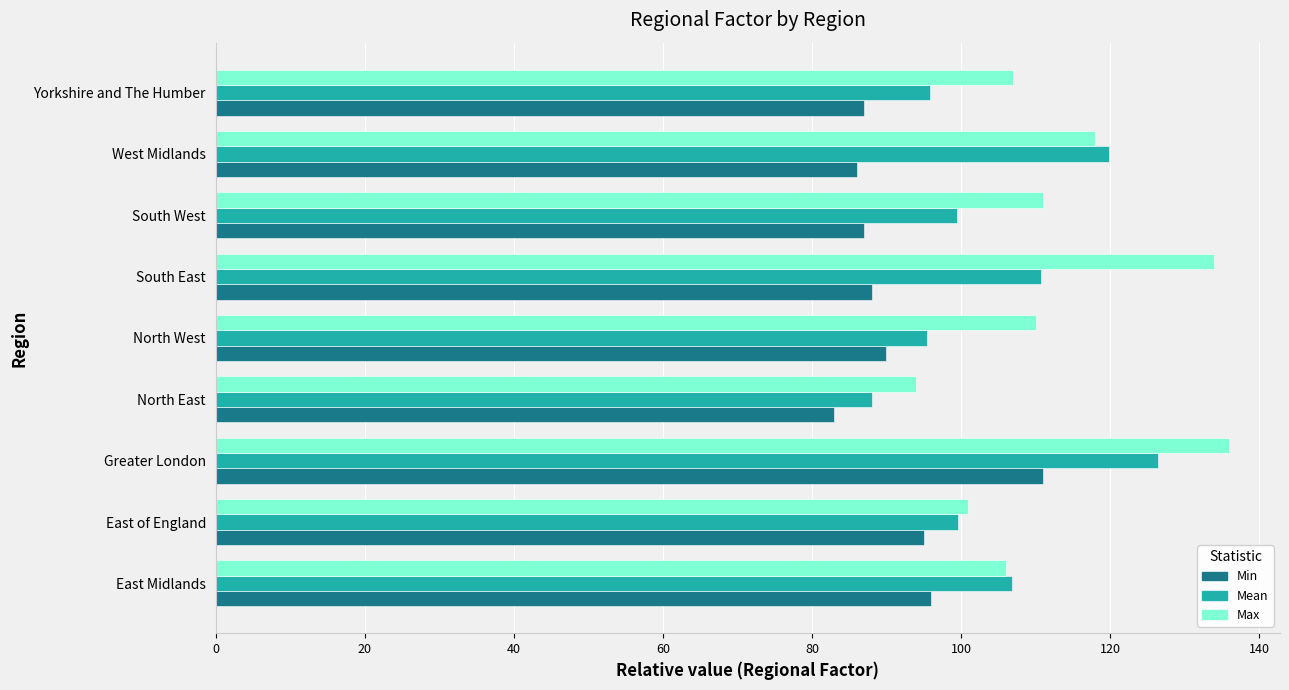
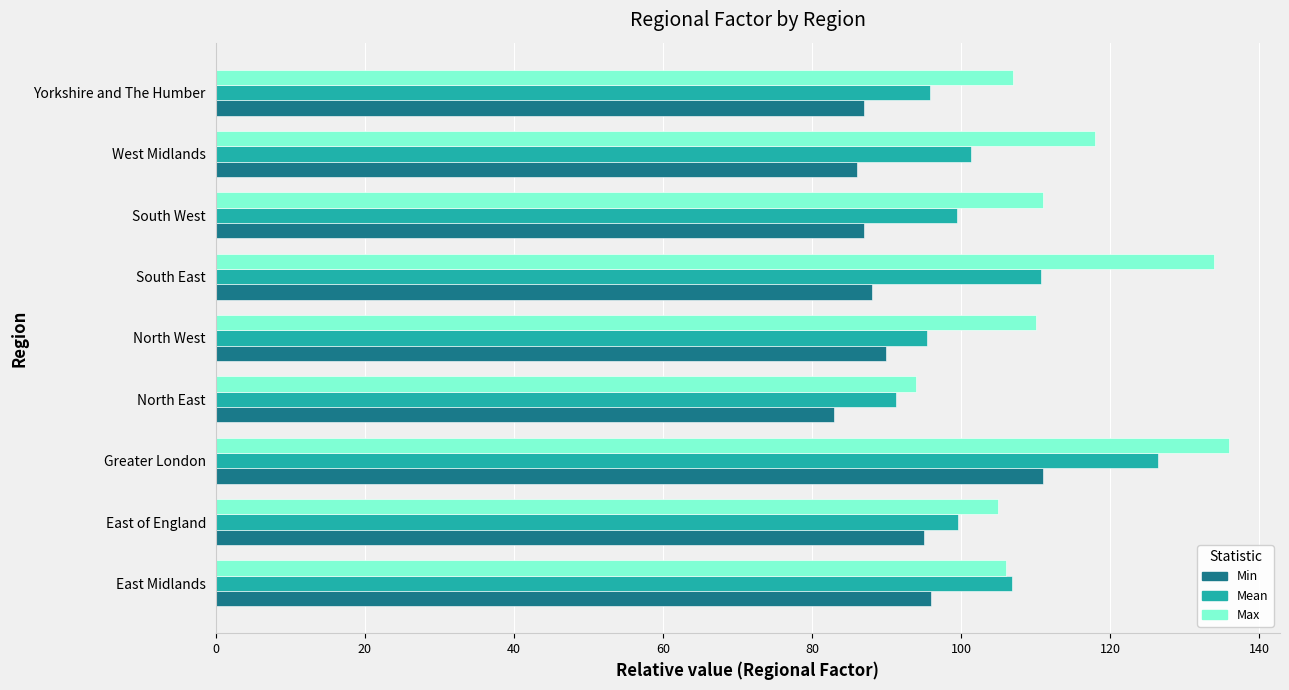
Mean, West Midlands: 120 -> 101
Mean, North East: 88 -> 91
Max, East of England: 101 -> 105
